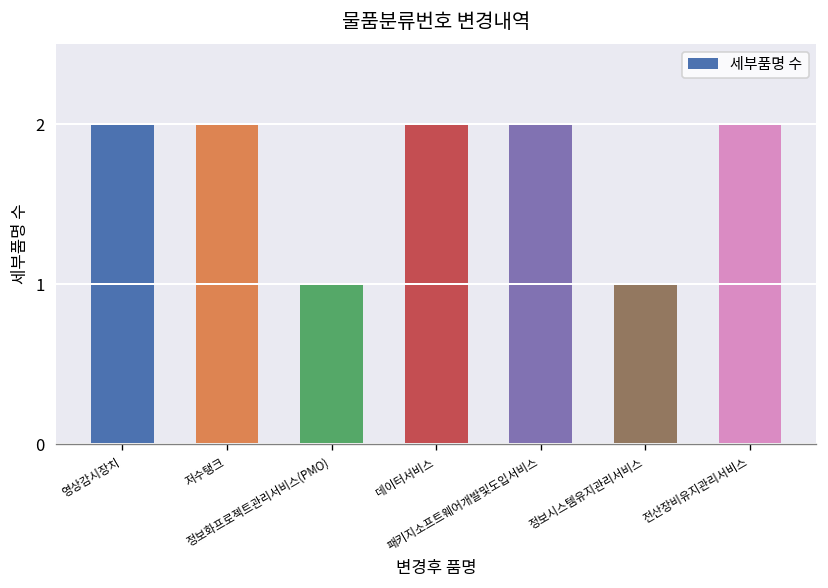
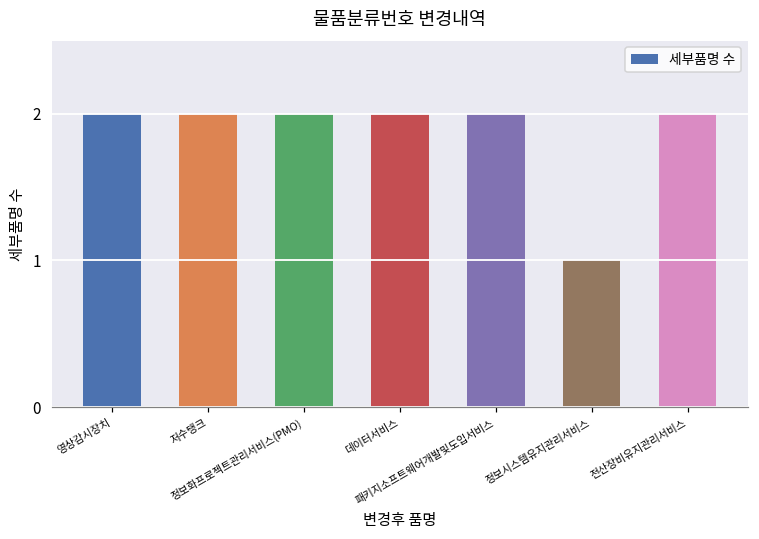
정보화프로젝트관리서비스(PMO): 1 -> 2
